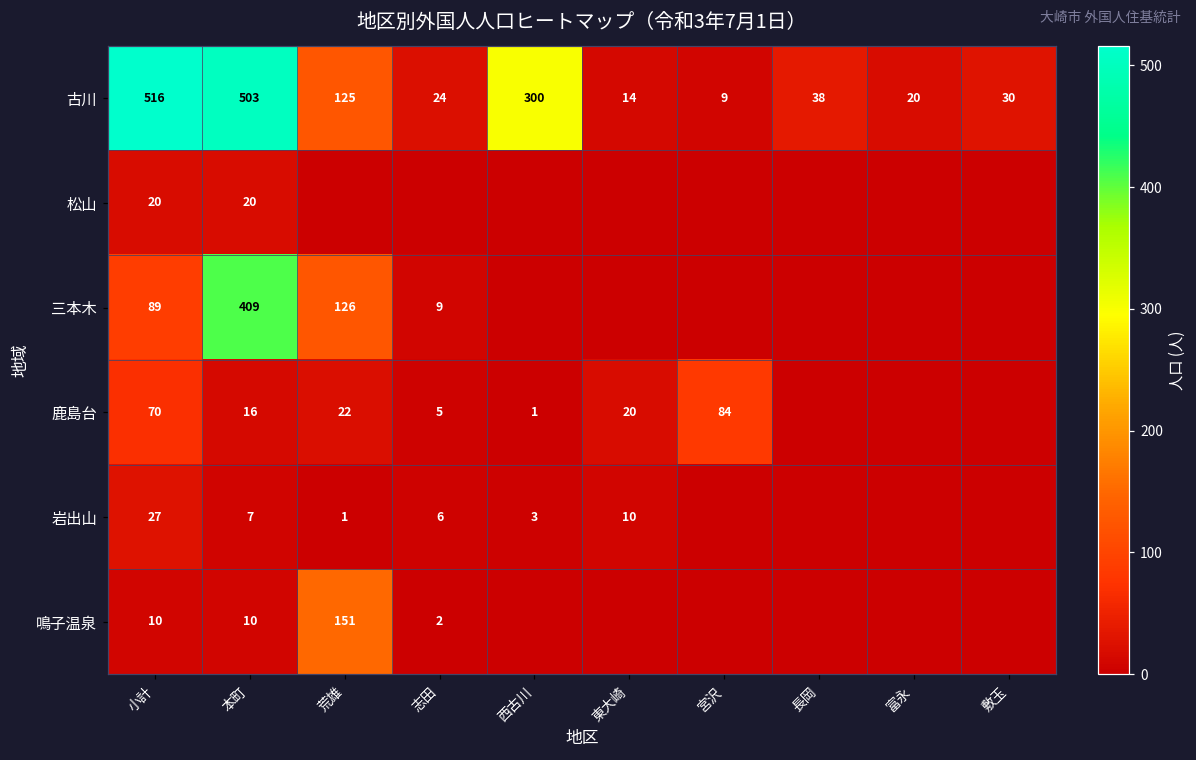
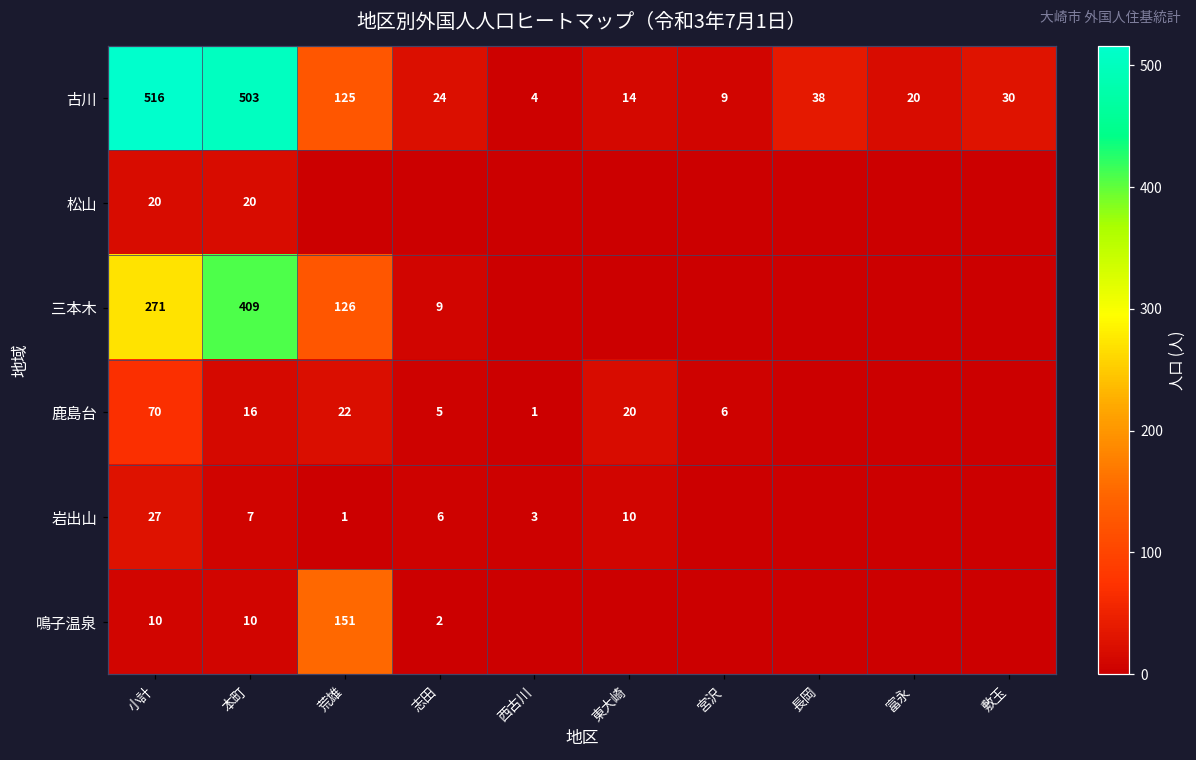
古川, 西古川: 300 -> 4
三本木, 小計: 89 -> 271
鹿島台, 宮沢: 84 -> 6
